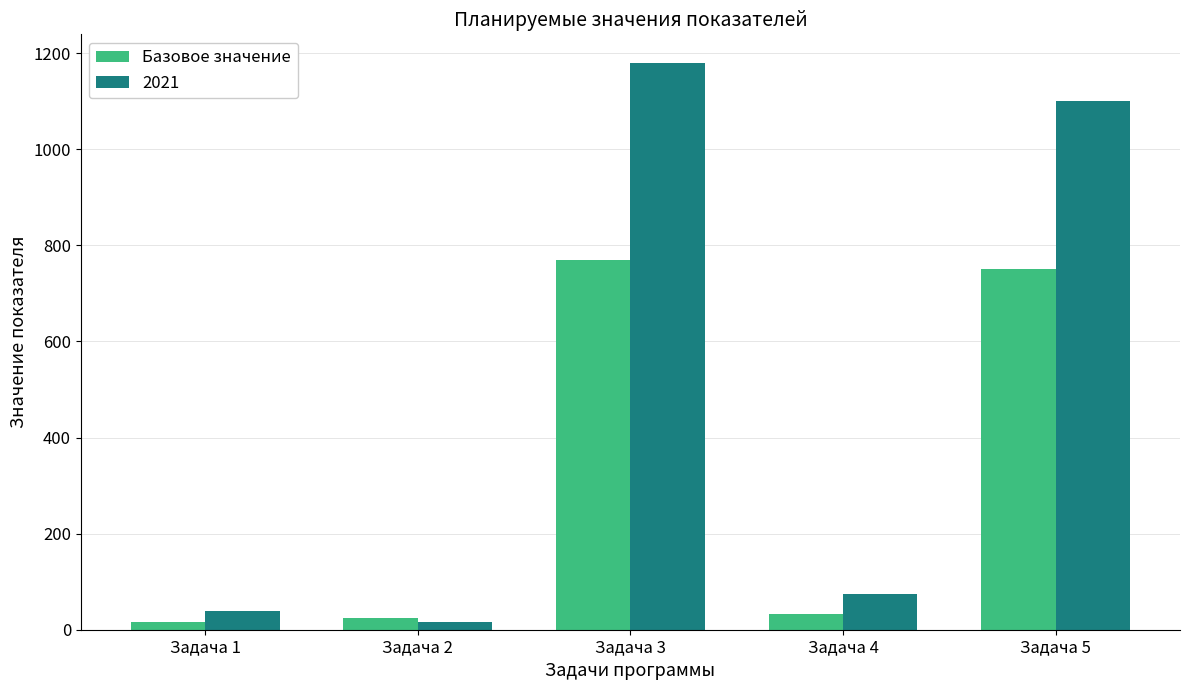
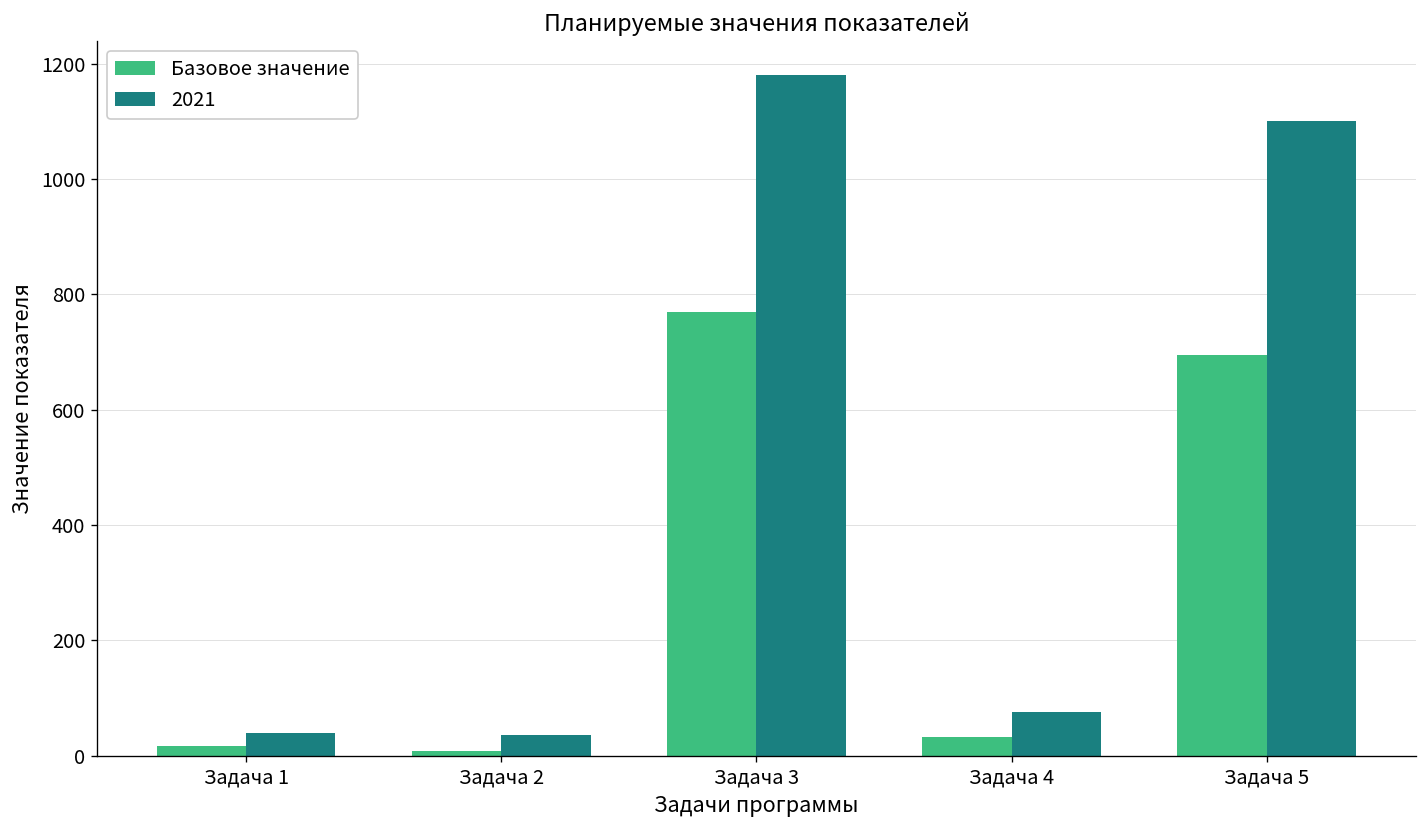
Базовое значение, Задача 2: 30 -> 10
2021, Задача 2: 20 -> 40
Базовое значение, Задача 5: 750 -> 700
